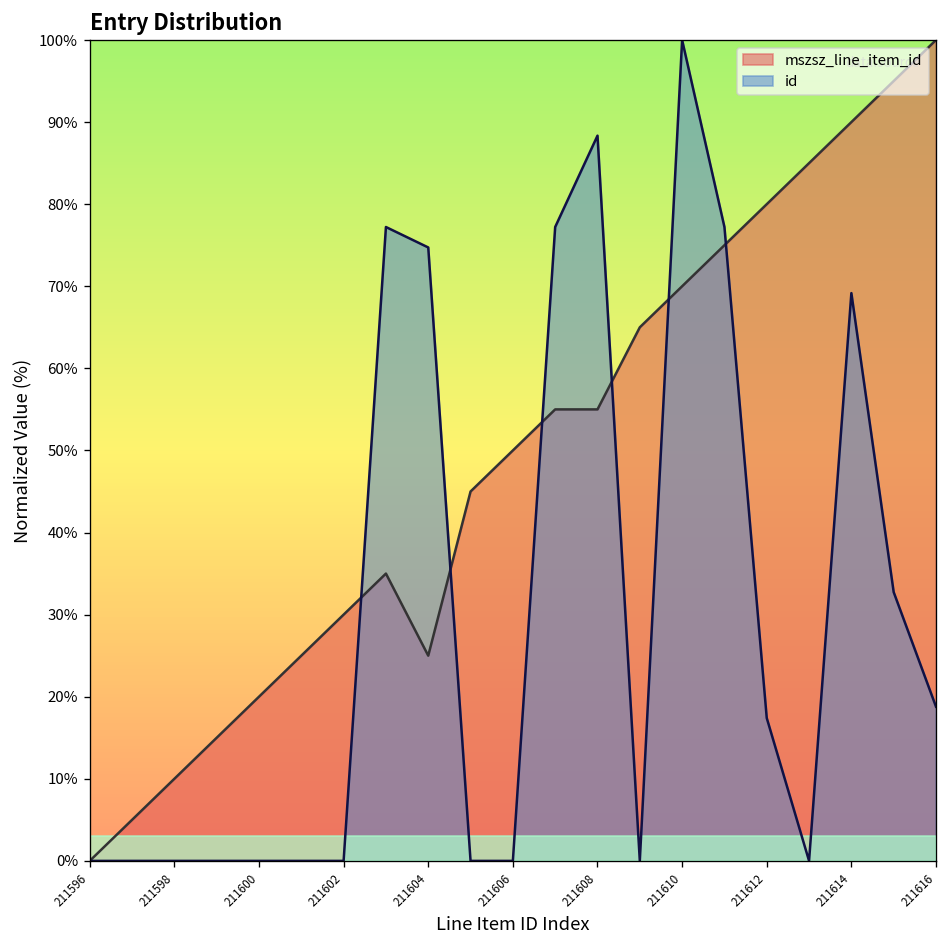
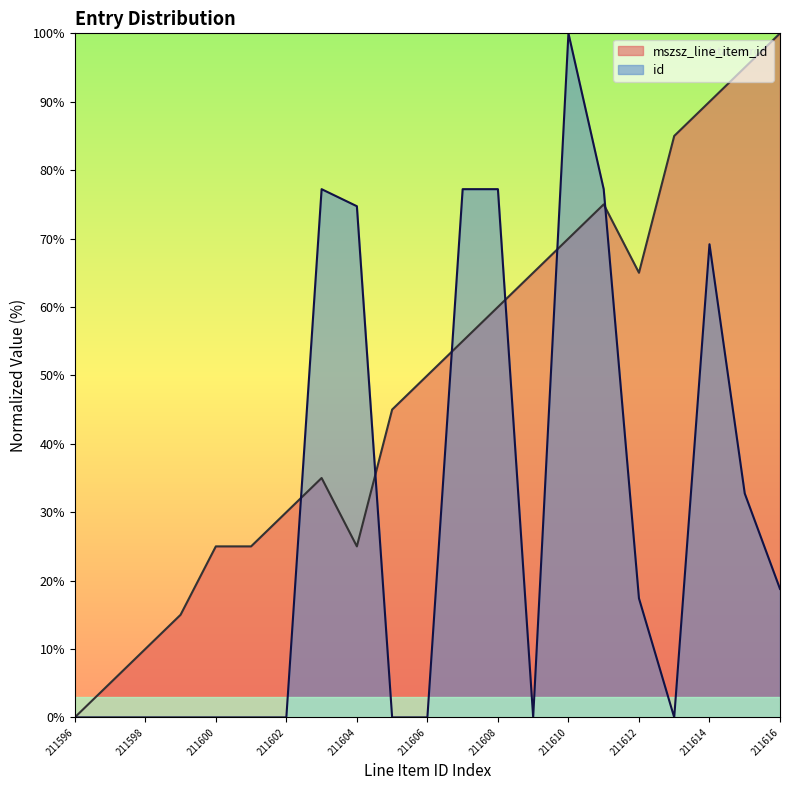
mszsz_line_item_id, 211600: 20% -> 25%
mszsz_line_item_id, 211608: 55% -> 60%
id, 211608: 88% -> 77%
mszsz_line_item_id, 211612: 80% -> 65%
